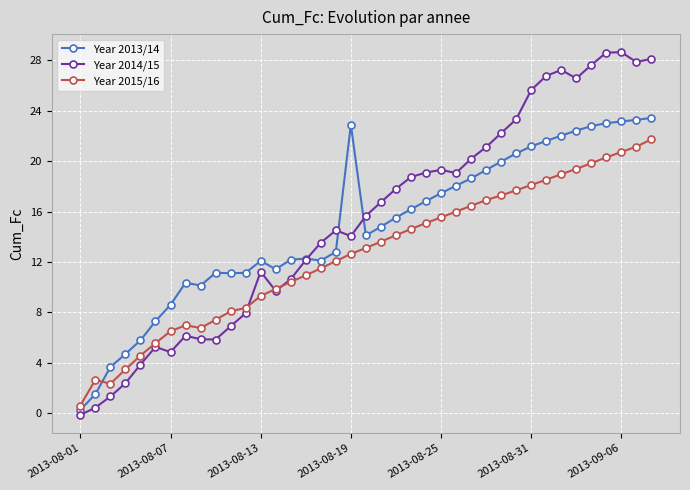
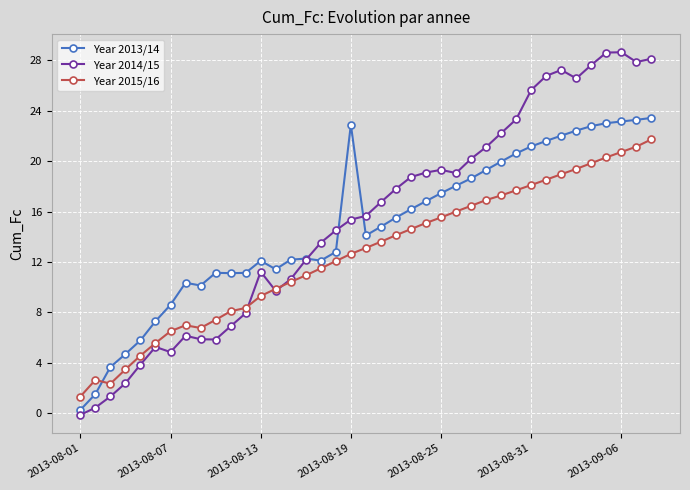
Year 2015/16, 2013-08-01: 0.6 -> 1.3
Year 2014/15, 2013-08-19: 14.1 -> 15.4
